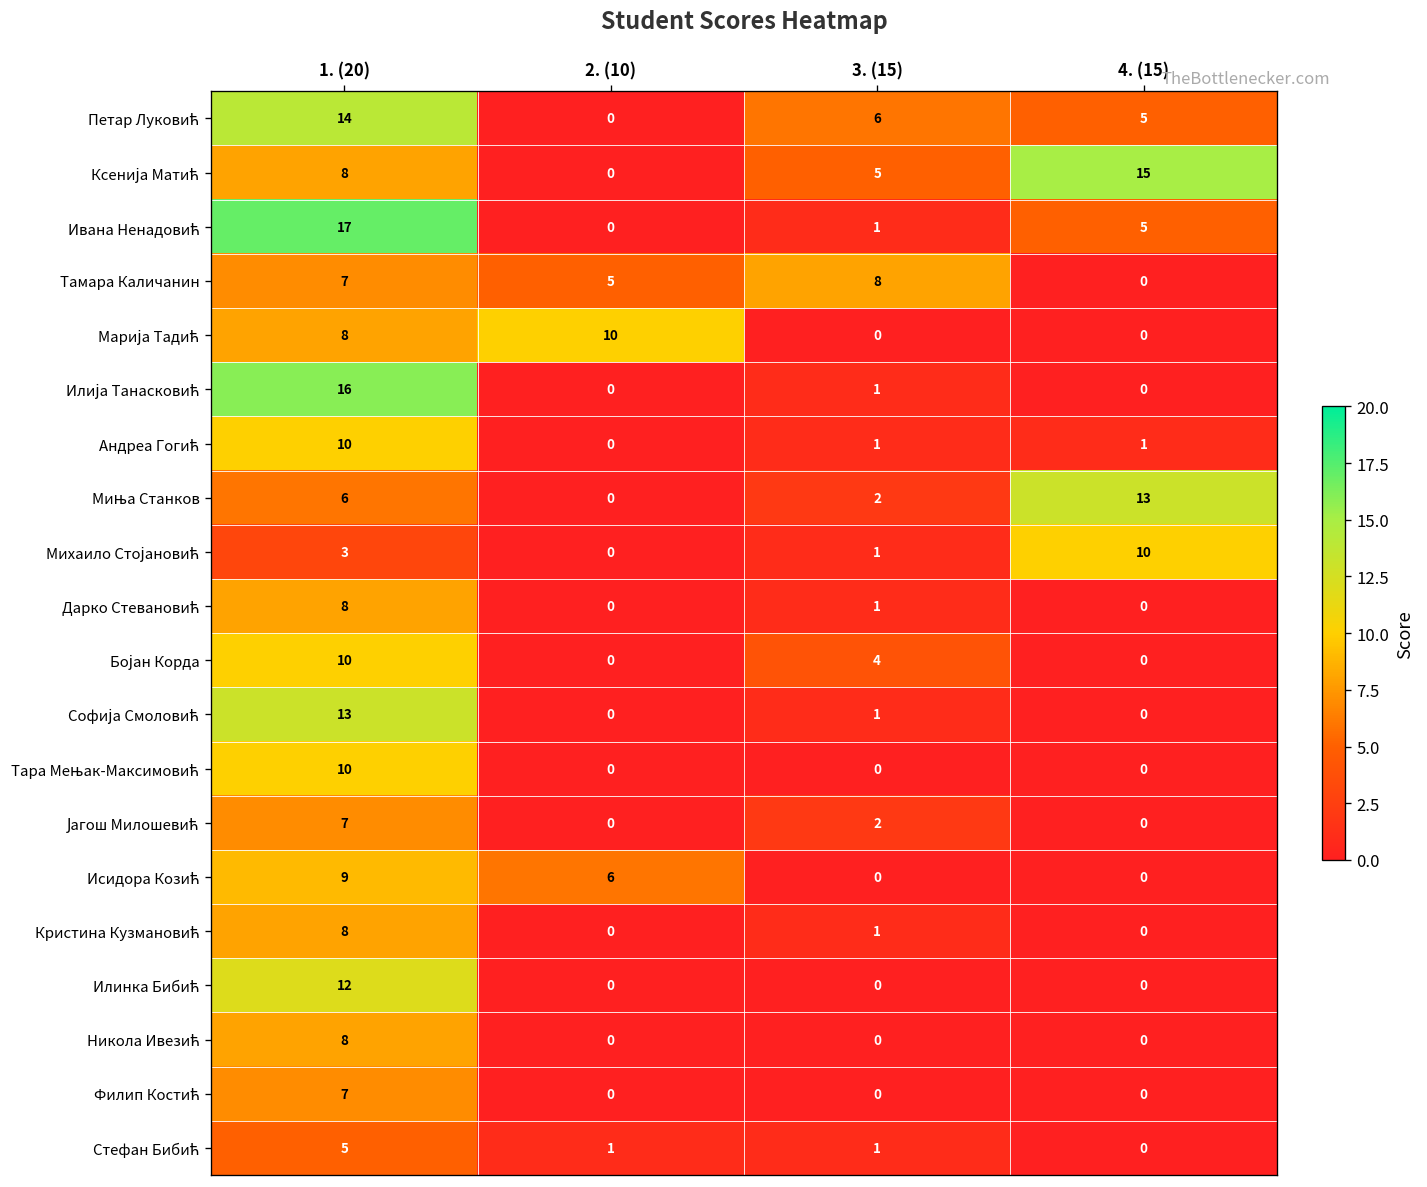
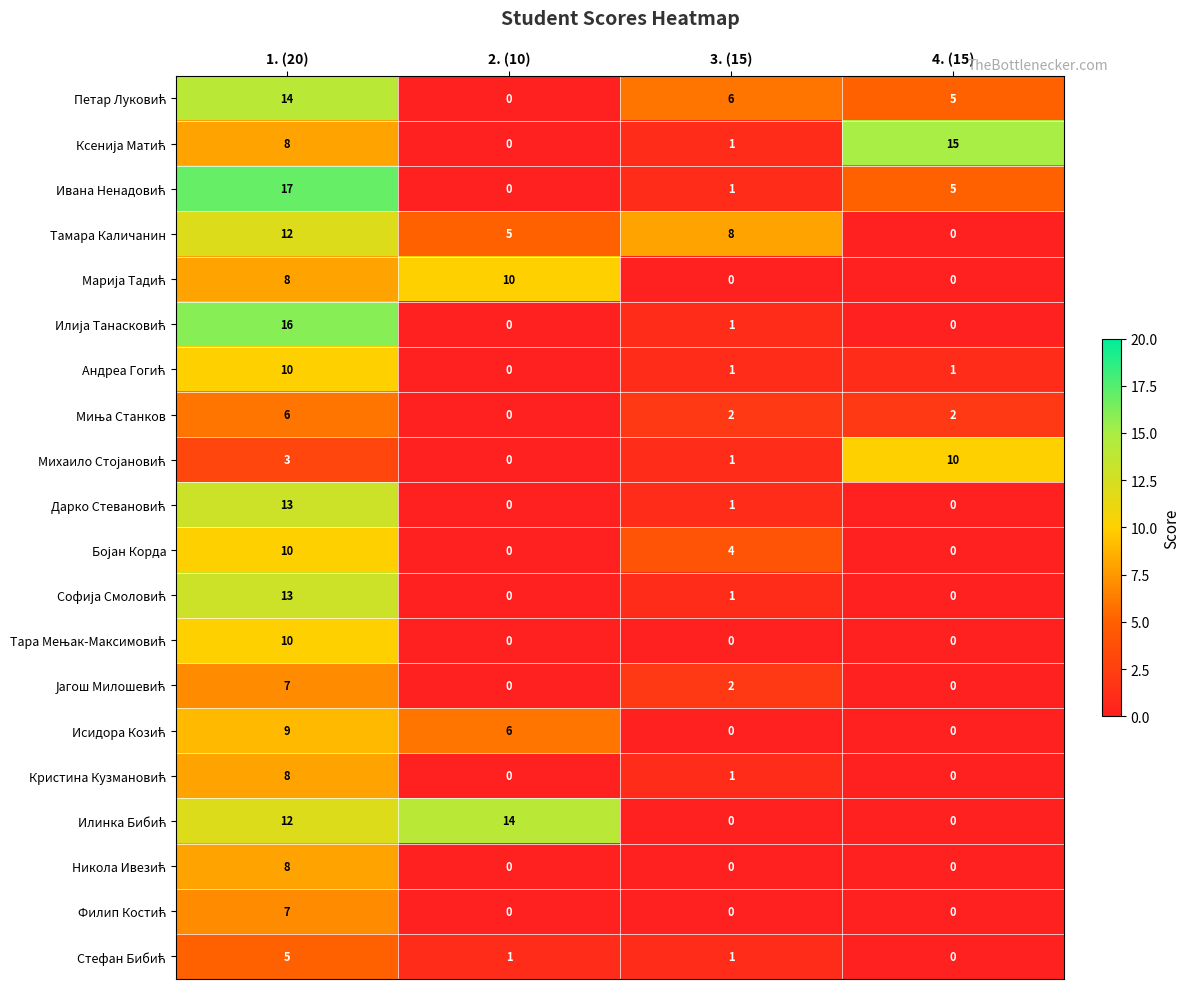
Ксенија Матић, 3. (15): 5 -> 1
Тамара Каличанин, 1. (20): 7 -> 12
Миња Станков, 4. (15): 13 -> 2
Дарко Стевановић, 1. (20): 8 -> 13
Илинка Бибић, 2. (10): 0 -> 14
